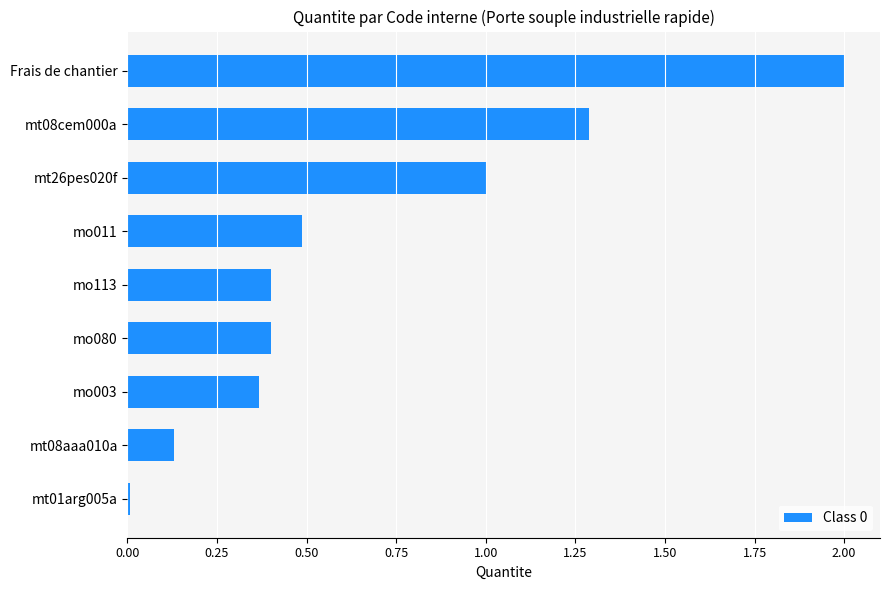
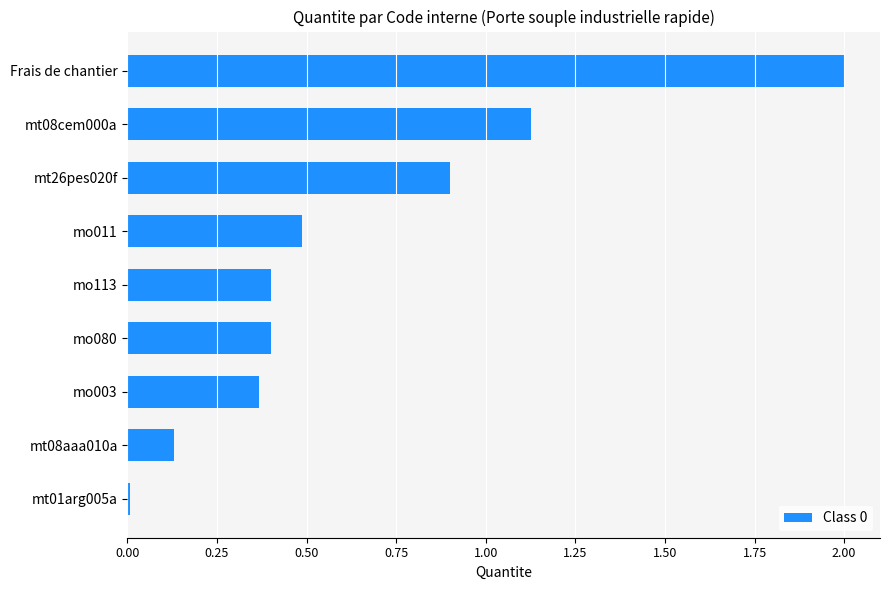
mt08cem000a: 1.29 -> 1.13
mt26pes020f: 1.0 -> 0.9
